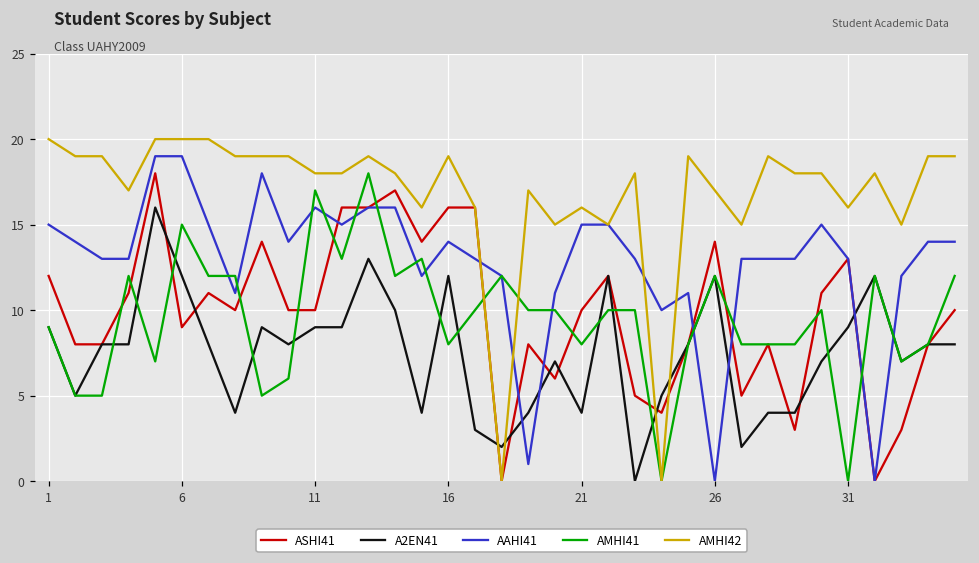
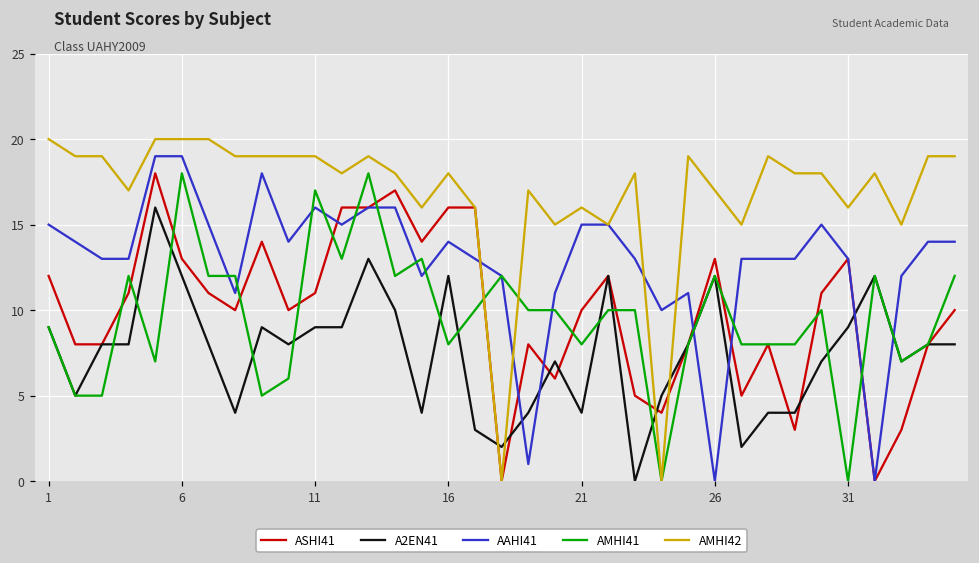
ASHI41, 6: 9 -> 13
AMHI41, 6: 15 -> 18
ASHI41, 11: 10 -> 11
AMHI42, 11: 18 -> 19
AMHI42, 16: 19 -> 18
ASHI41, 26: 14 -> 13
